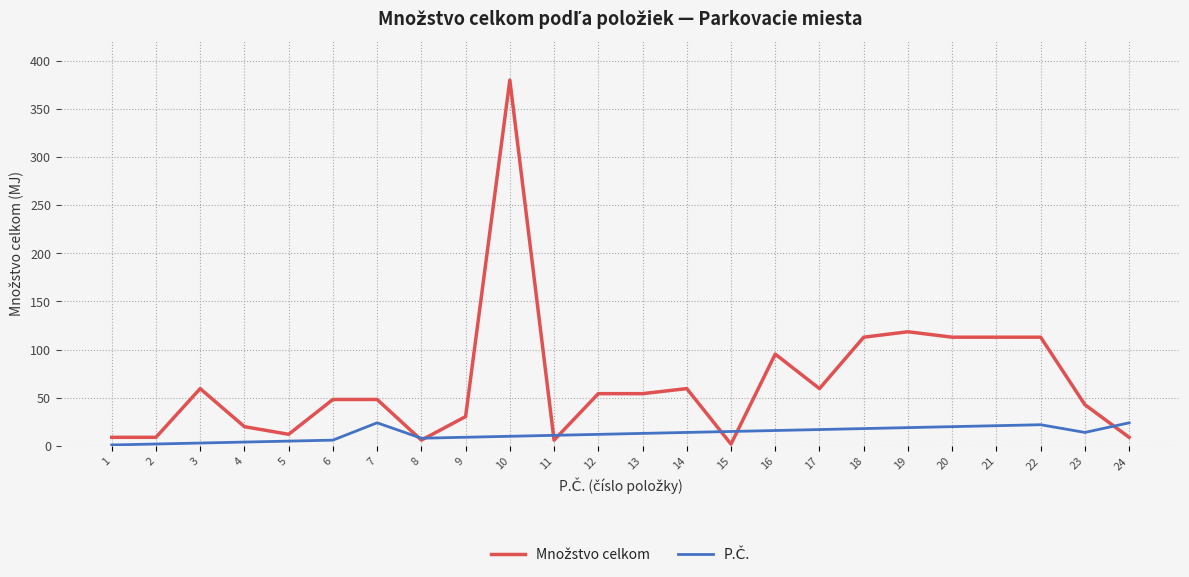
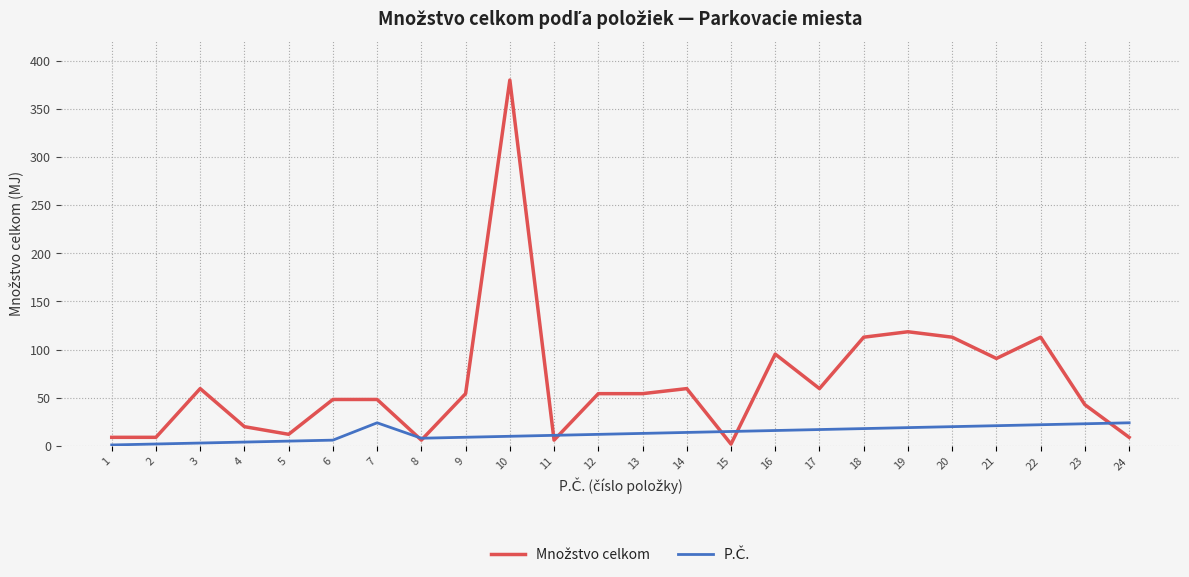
Množstvo celkom, 9: 30 -> 50
Množstvo celkom, 21: 110 -> 90
P.Č., 23: 10 -> 20
